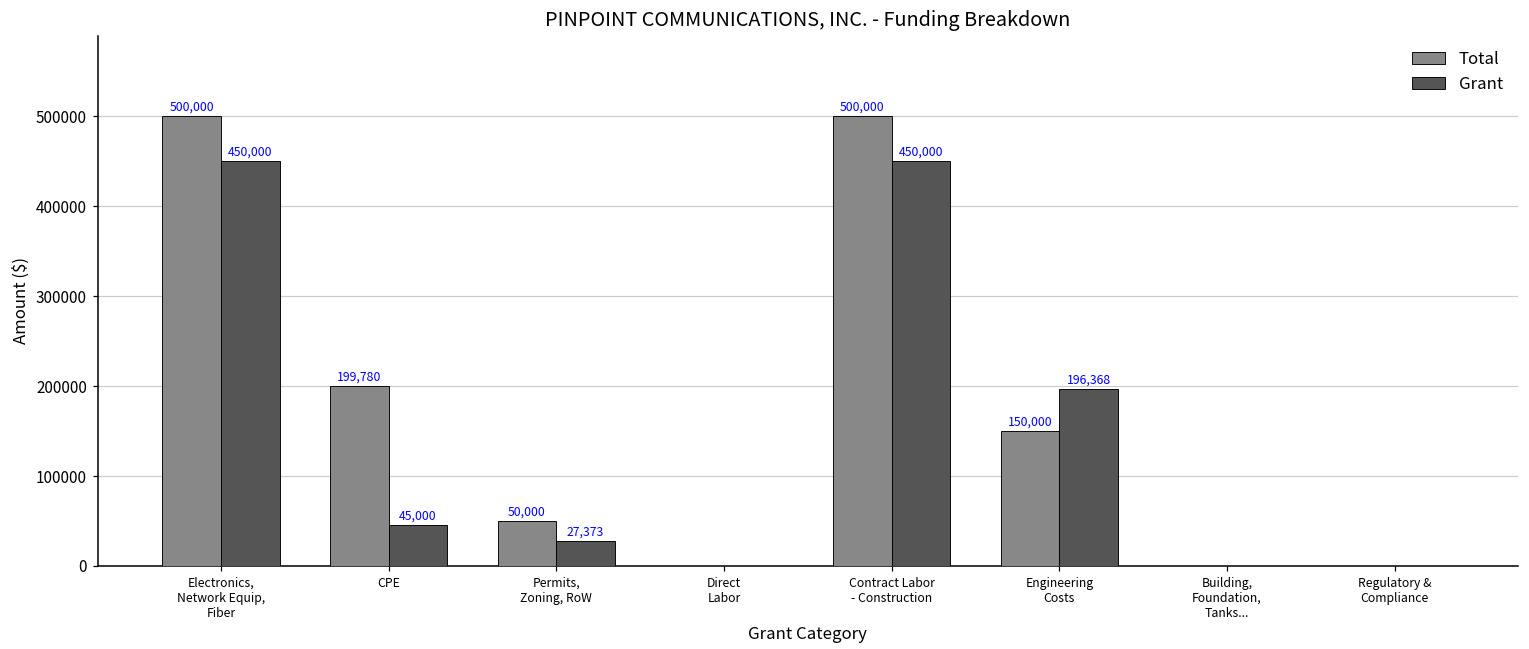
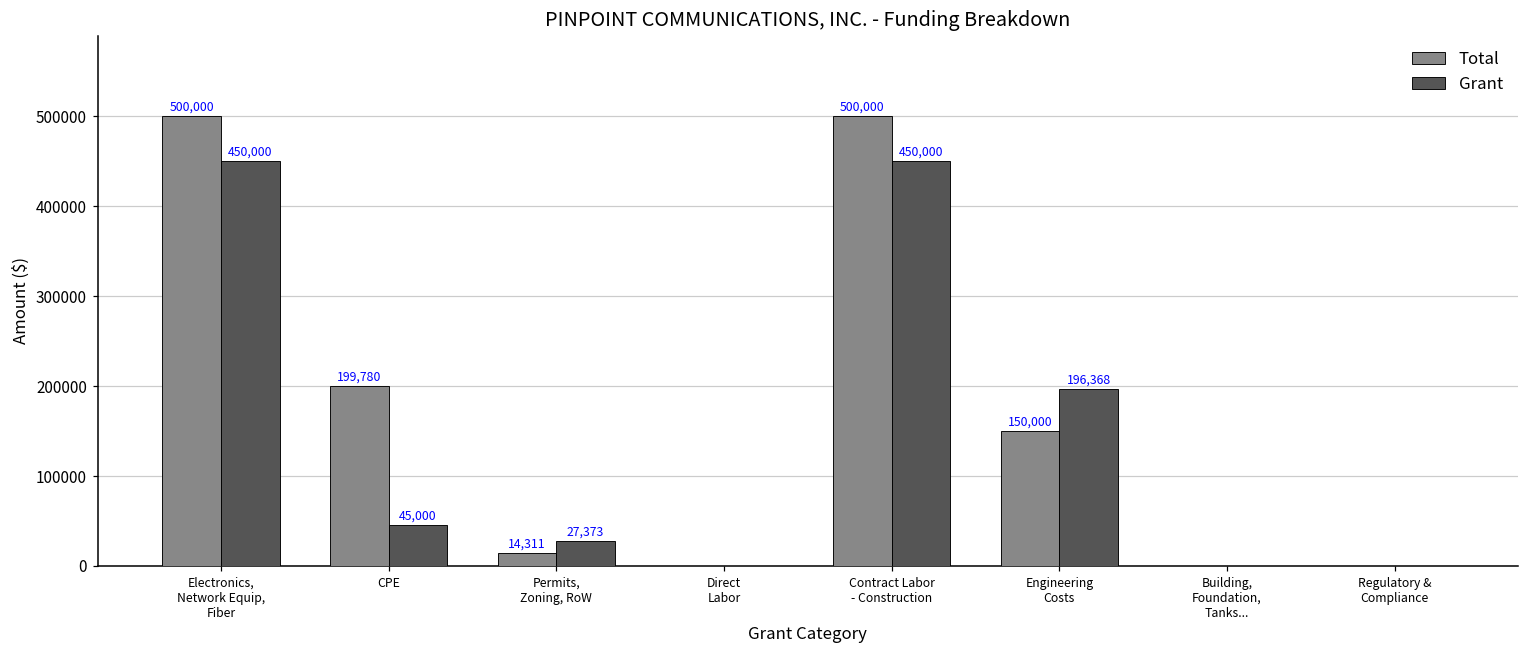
Total, Permits, Zoning, RoW: 50,000 -> 14,311
